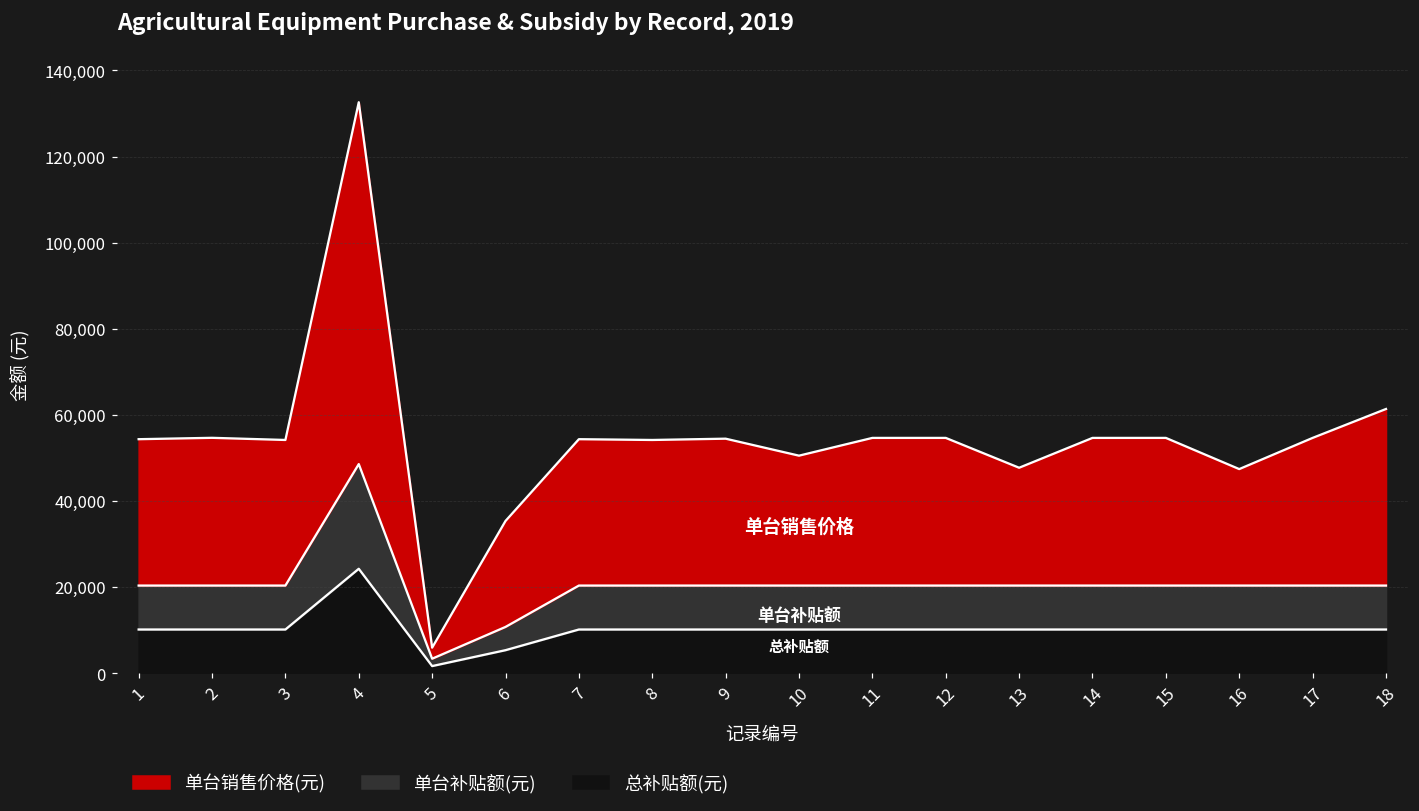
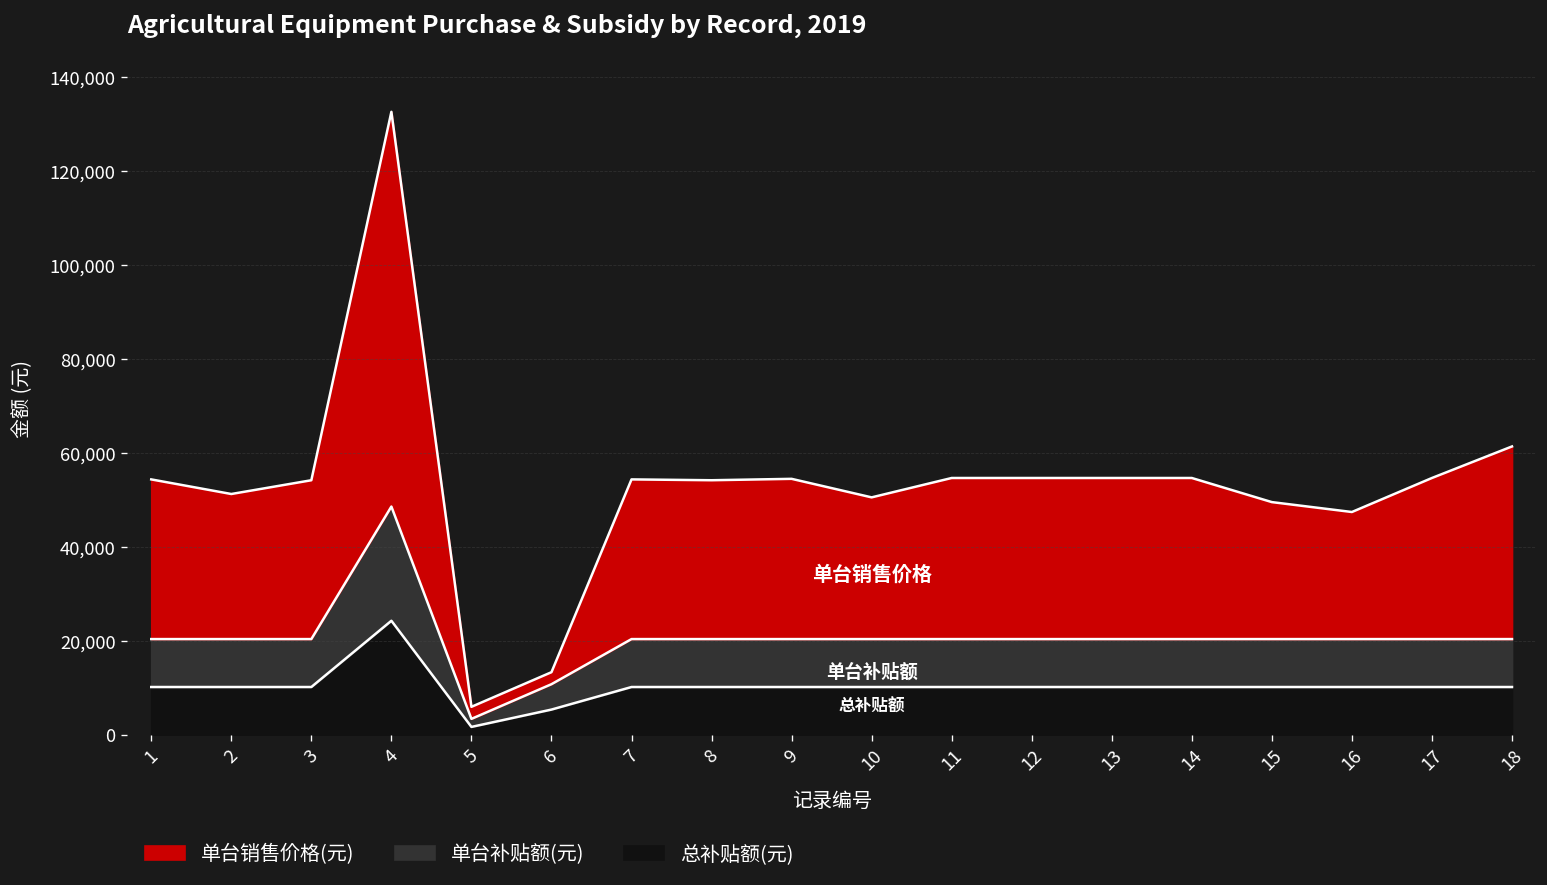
单台销售价格(元), 2: 34,000 -> 31,000
单台销售价格(元), 6: 25,000 -> 3,000
单台销售价格(元), 13: 27,000 -> 34,000
单台销售价格(元), 15: 34,000 -> 29,000
